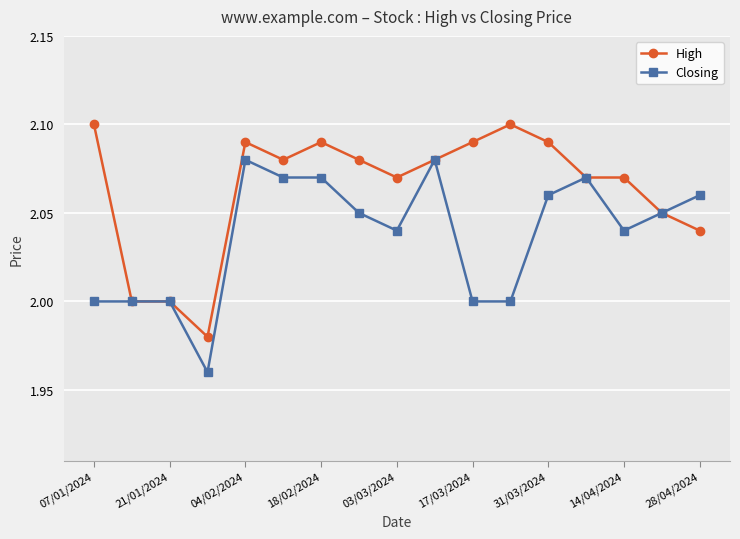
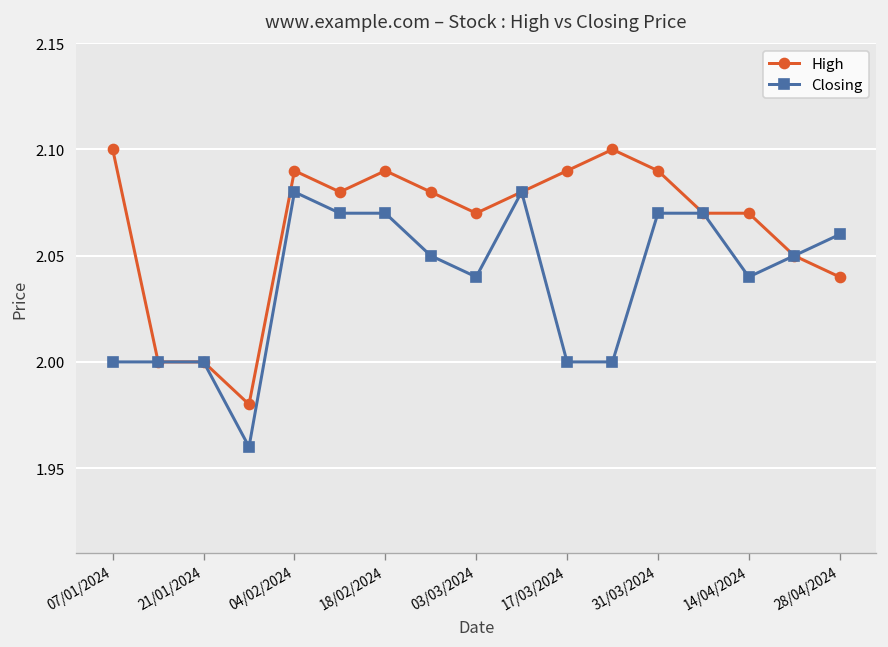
Closing, 31/03/2024: 2.06 -> 2.07
